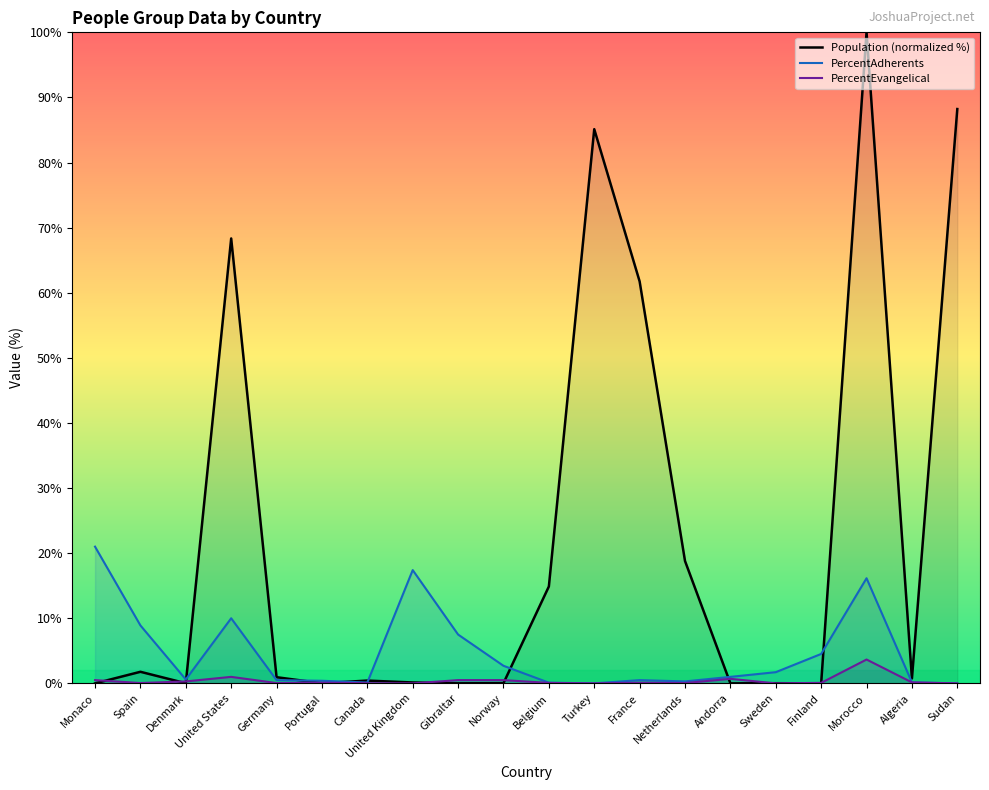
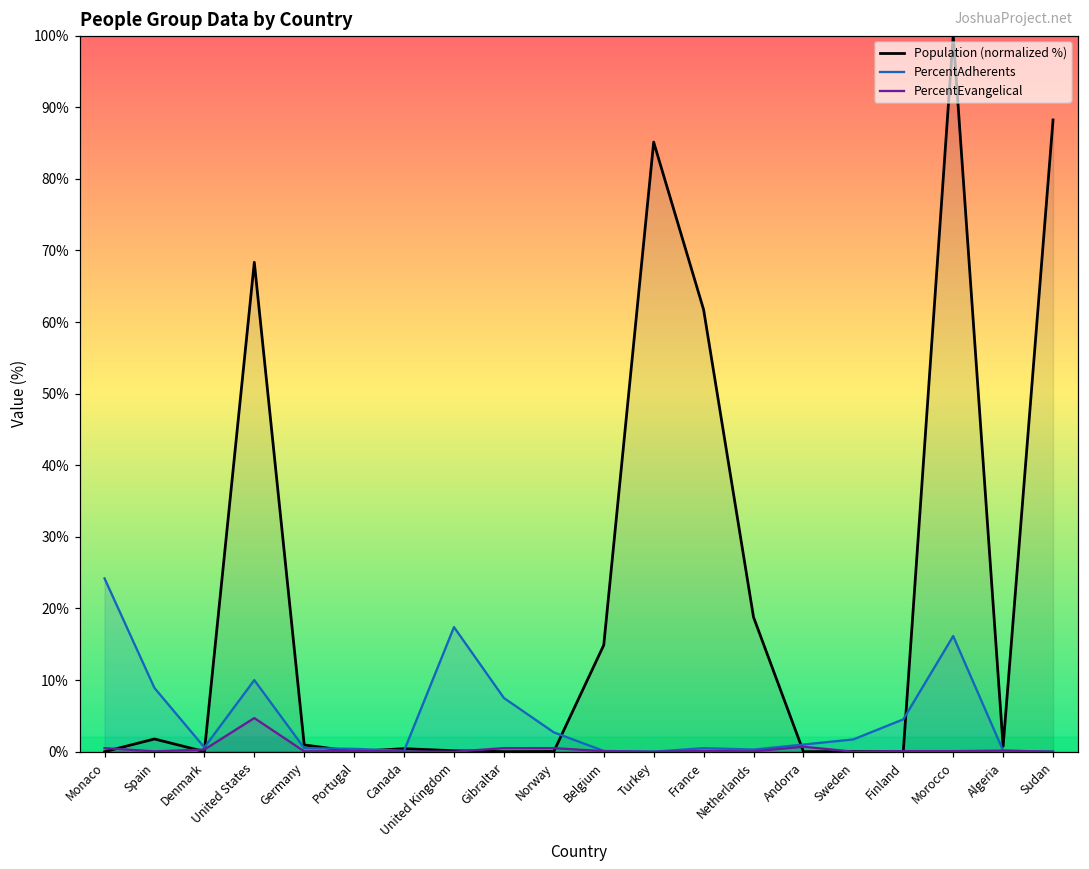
PercentAdherents, Monaco: 21% -> 24%
PercentEvangelical, United States: 1% -> 5%
PercentEvangelical, Morocco: 4% -> 0%
